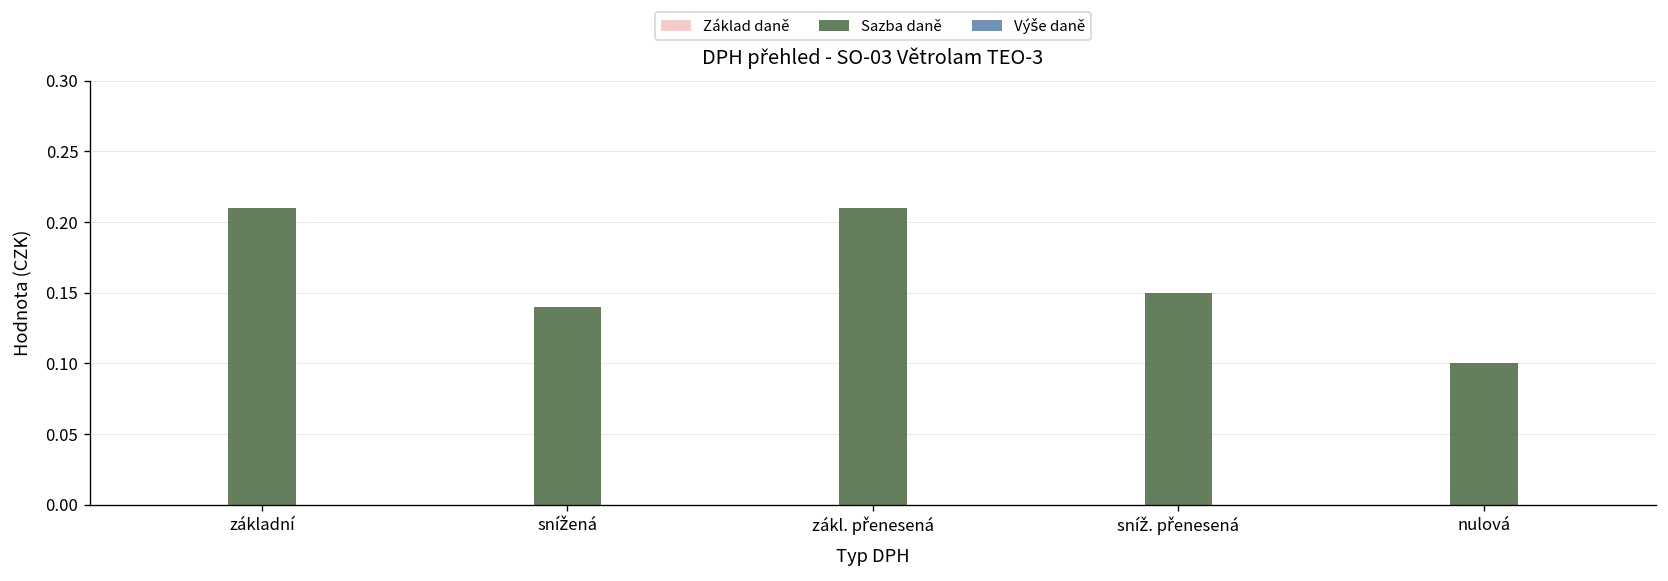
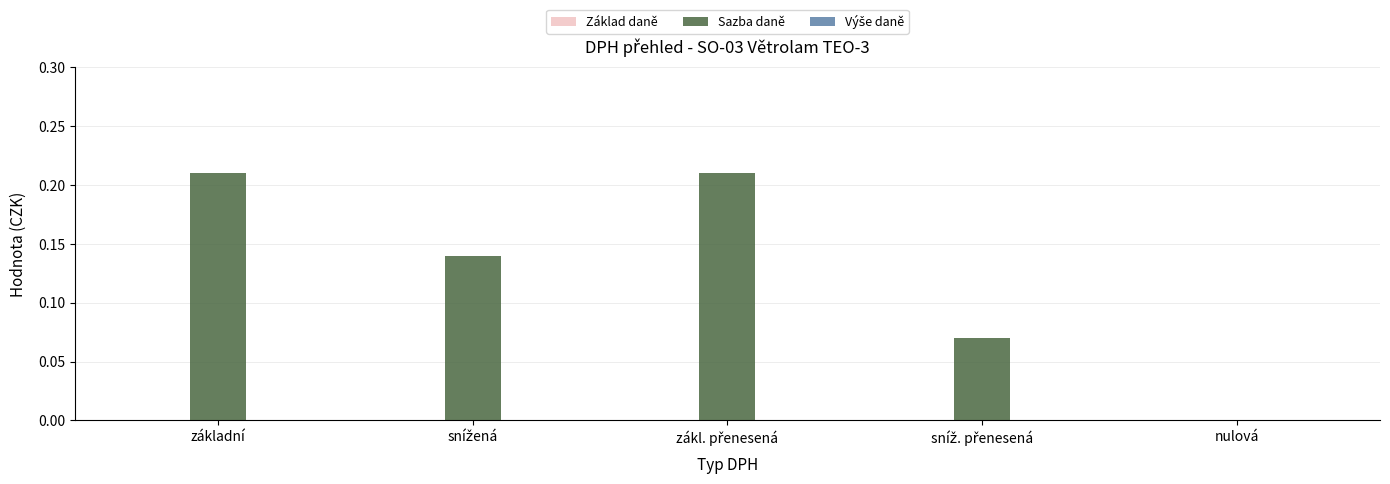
Sazba daně, sníž. přenesená: 0.15 -> 0.07
Sazba daně, nulová: 0.1 -> 0.0
